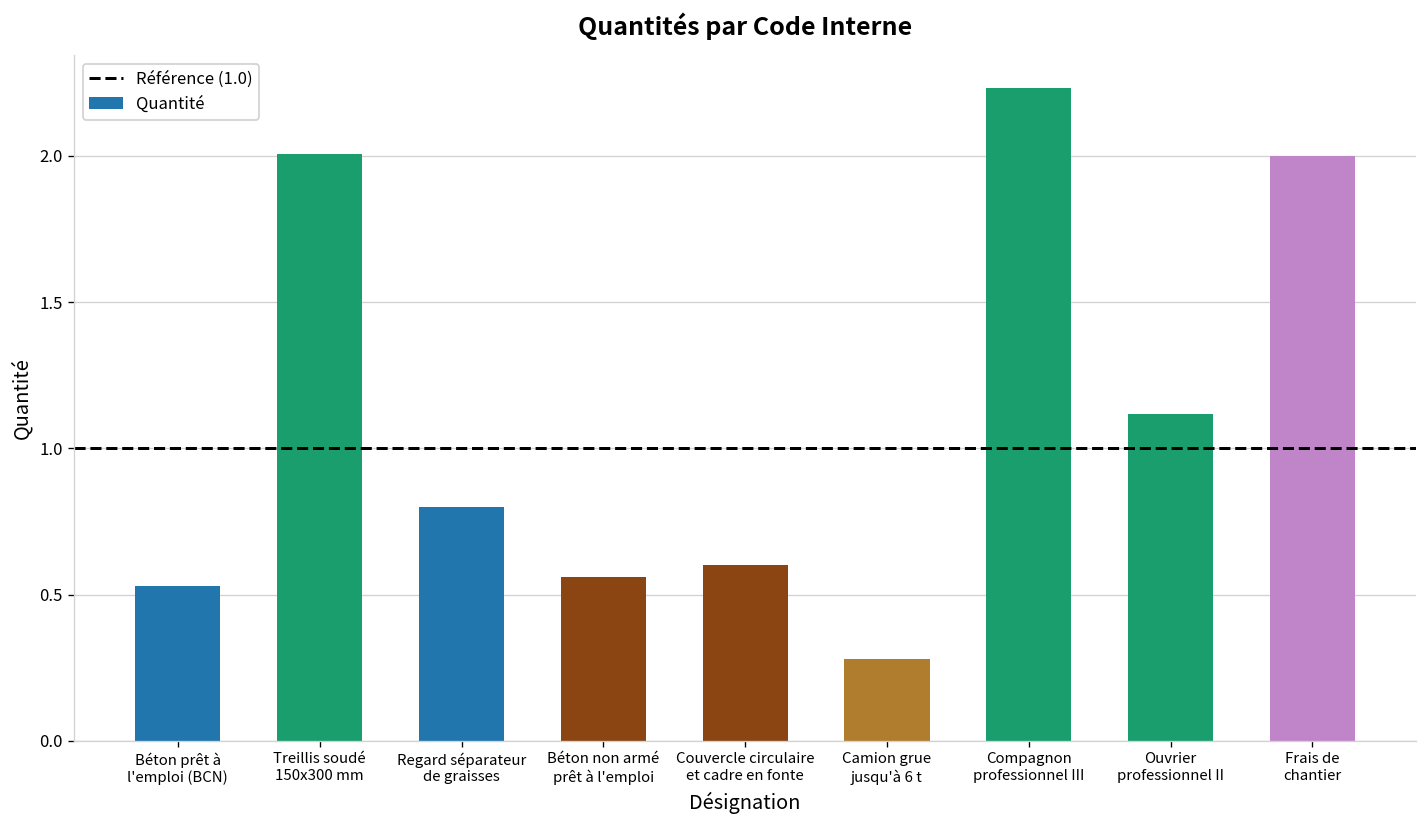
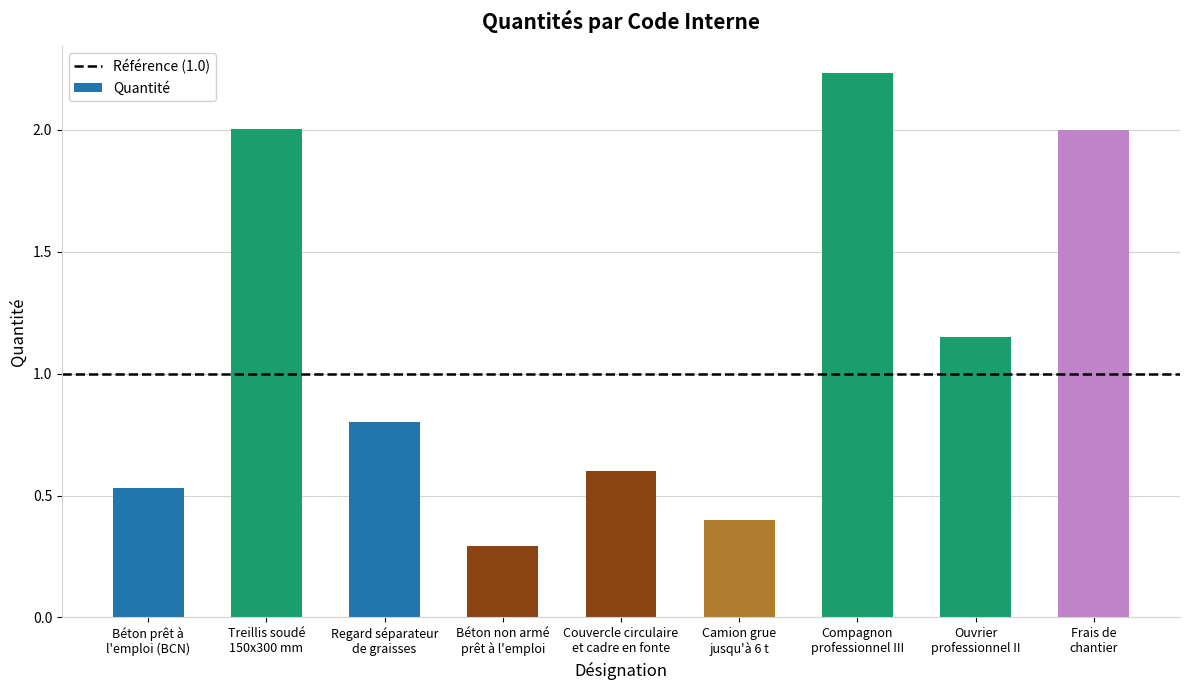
Béton non armé prêt à l'emploi: 0.56 -> 0.29
Camion grue jusqu'à 6 t: 0.28 -> 0.40
Ouvrier professionnel II: 1.12 -> 1.15
